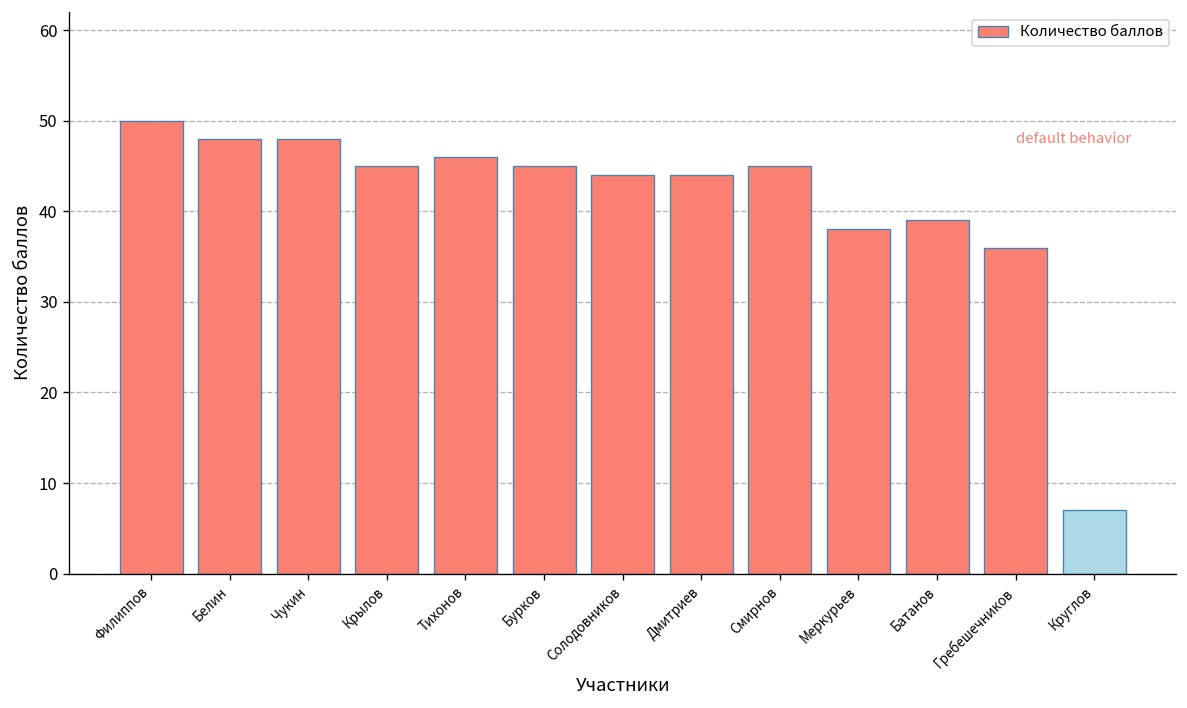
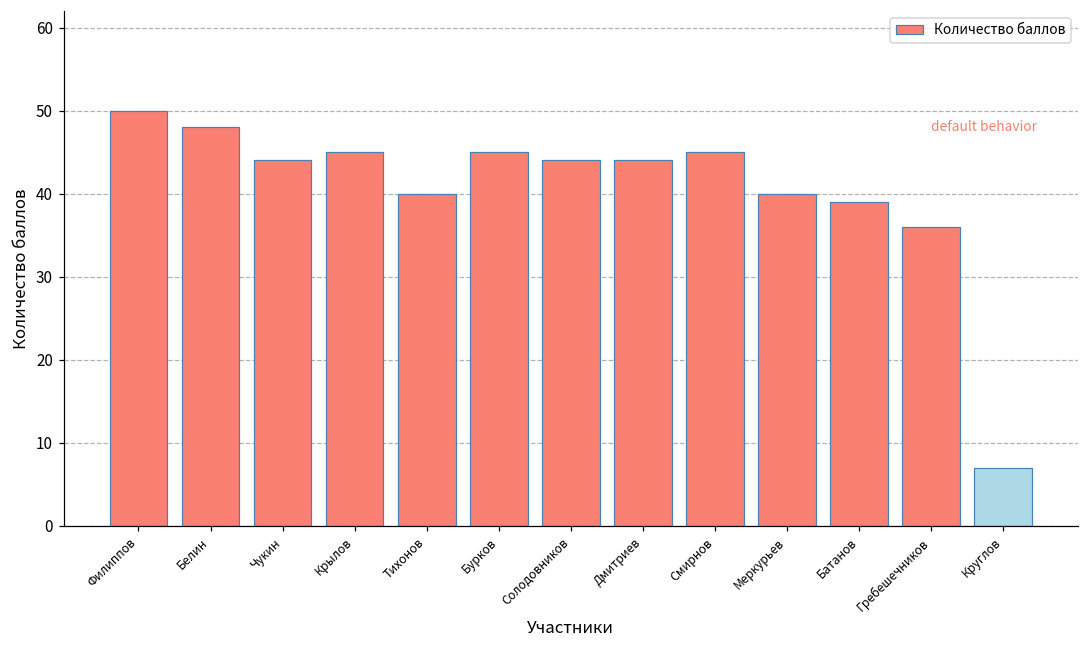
Чукин: 48 -> 44
Тихонов: 46 -> 40
Меркурьев: 38 -> 40
